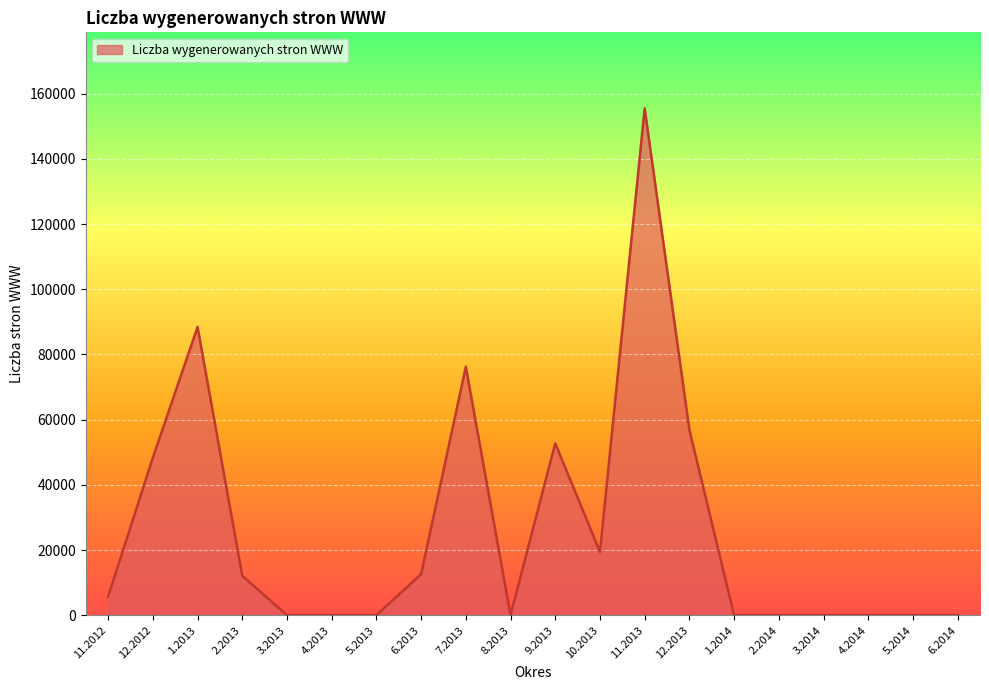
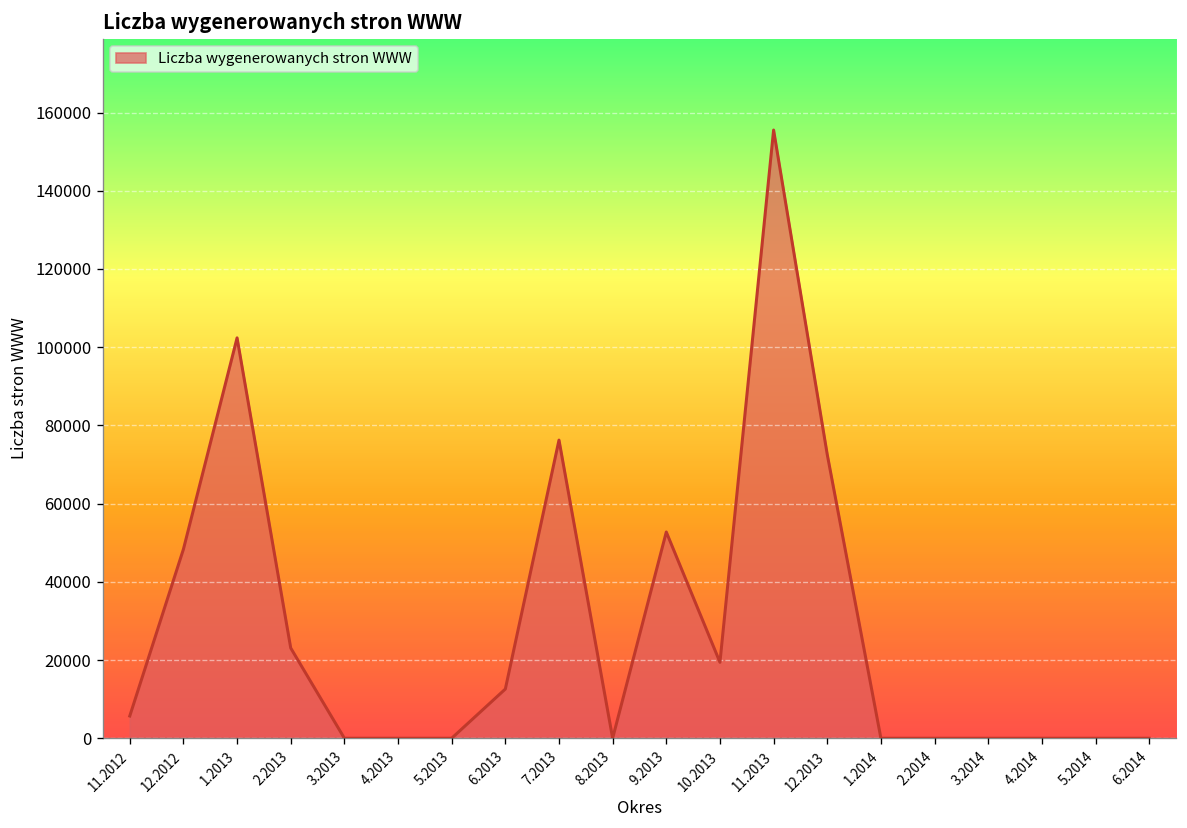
1.2013: 88000 -> 102000
2.2013: 12000 -> 23000
12.2013: 57000 -> 73000
